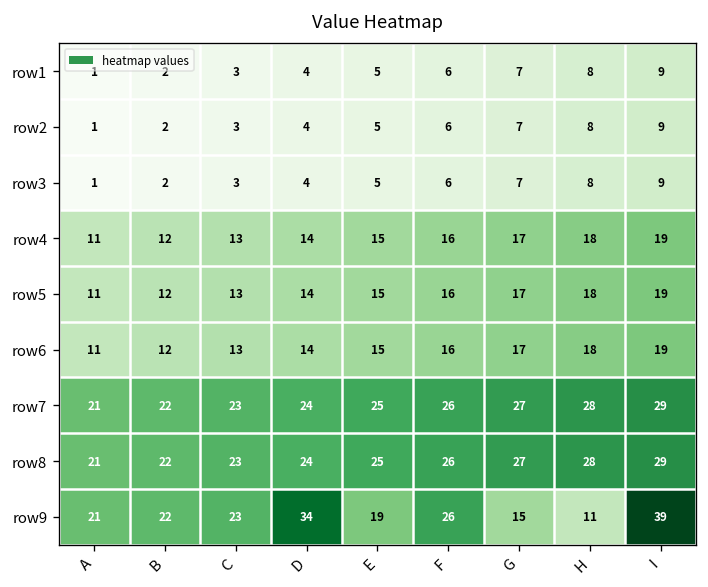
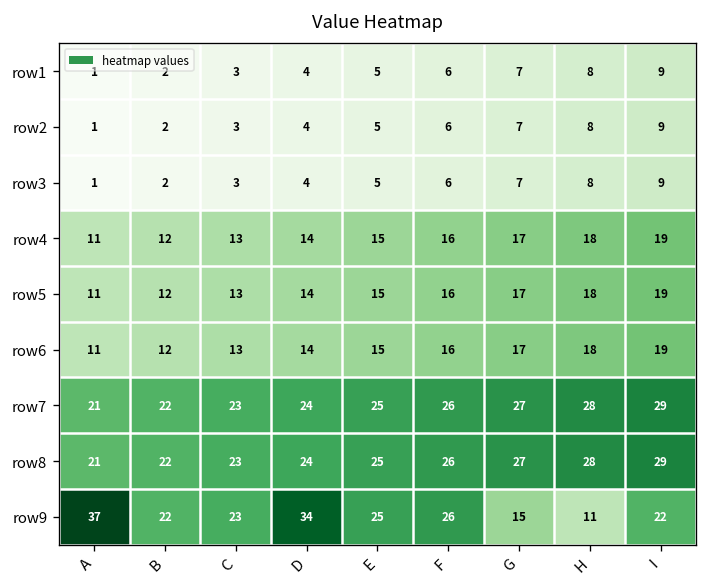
row9, A: 21 -> 37
row9, E: 19 -> 25
row9, I: 39 -> 22
